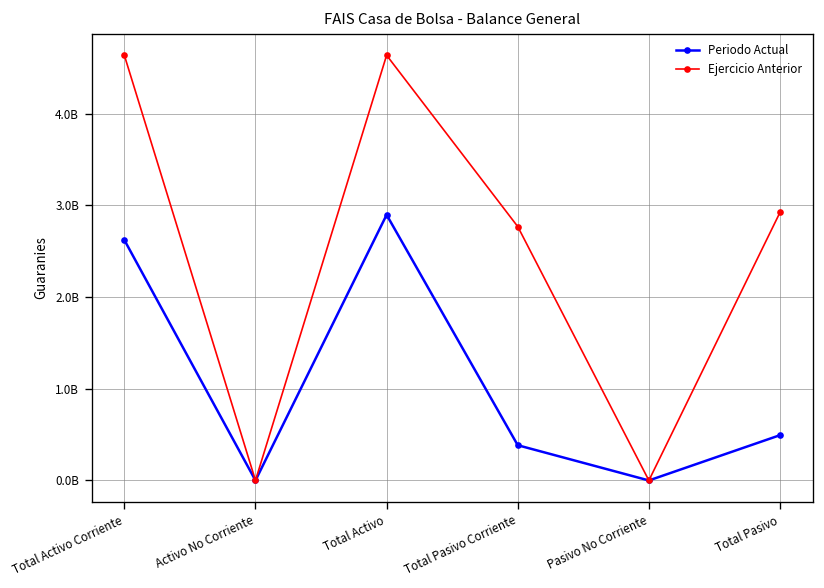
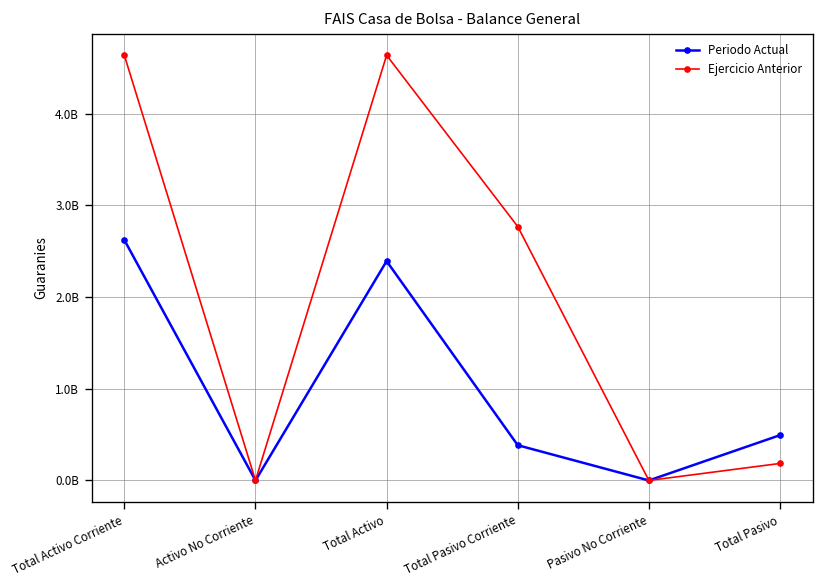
Periodo Actual, Total Activo: 2900000000 -> 2400000000
Ejercicio Anterior, Total Pasivo: 2900000000 -> 200000000
